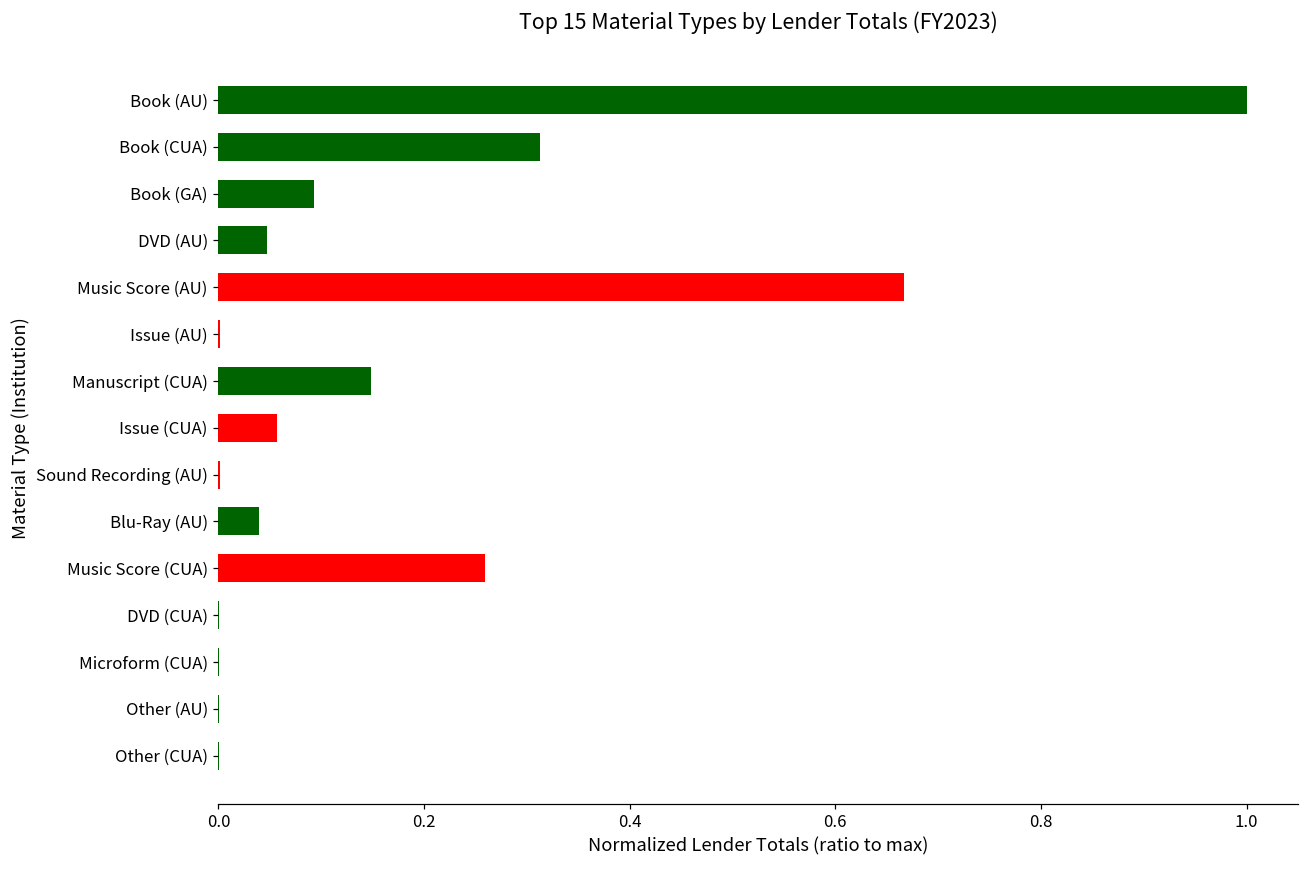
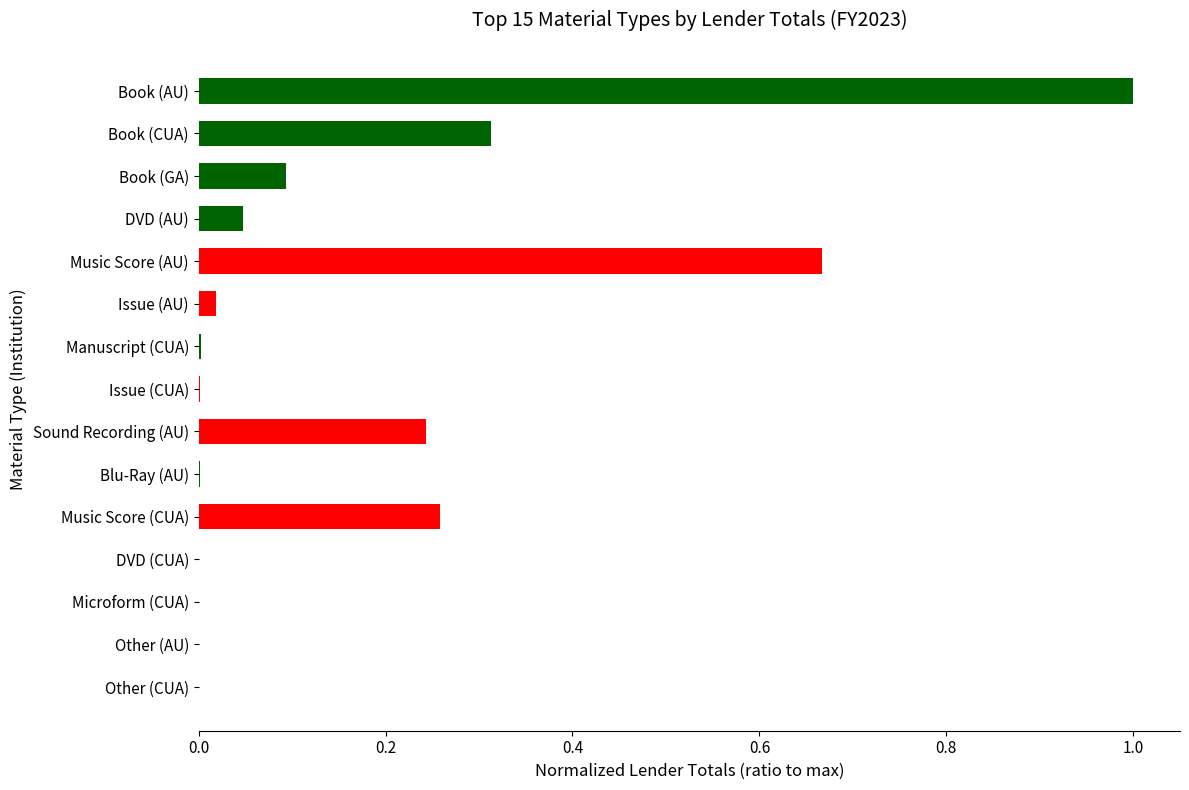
Issue (AU): 0.00 -> 0.02
Manuscript (CUA): 0.15 -> 0.00
Issue (CUA): 0.06 -> 0.00
Sound Recording (AU): 0.00 -> 0.24
Blu-Ray (AU): 0.04 -> 0.00
